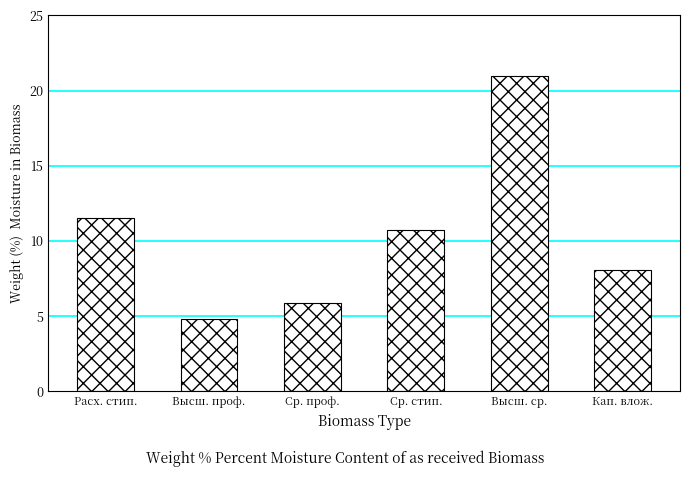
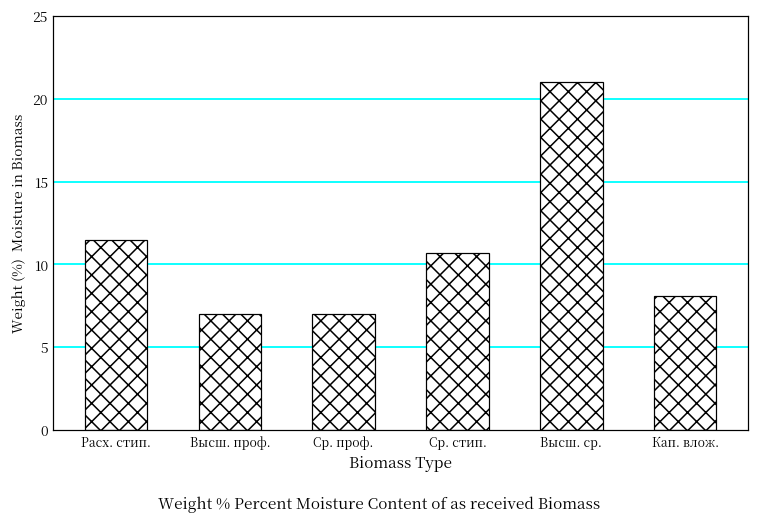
Высш. проф.: 4.8 -> 7.0
Ср. проф.: 5.9 -> 7.0
